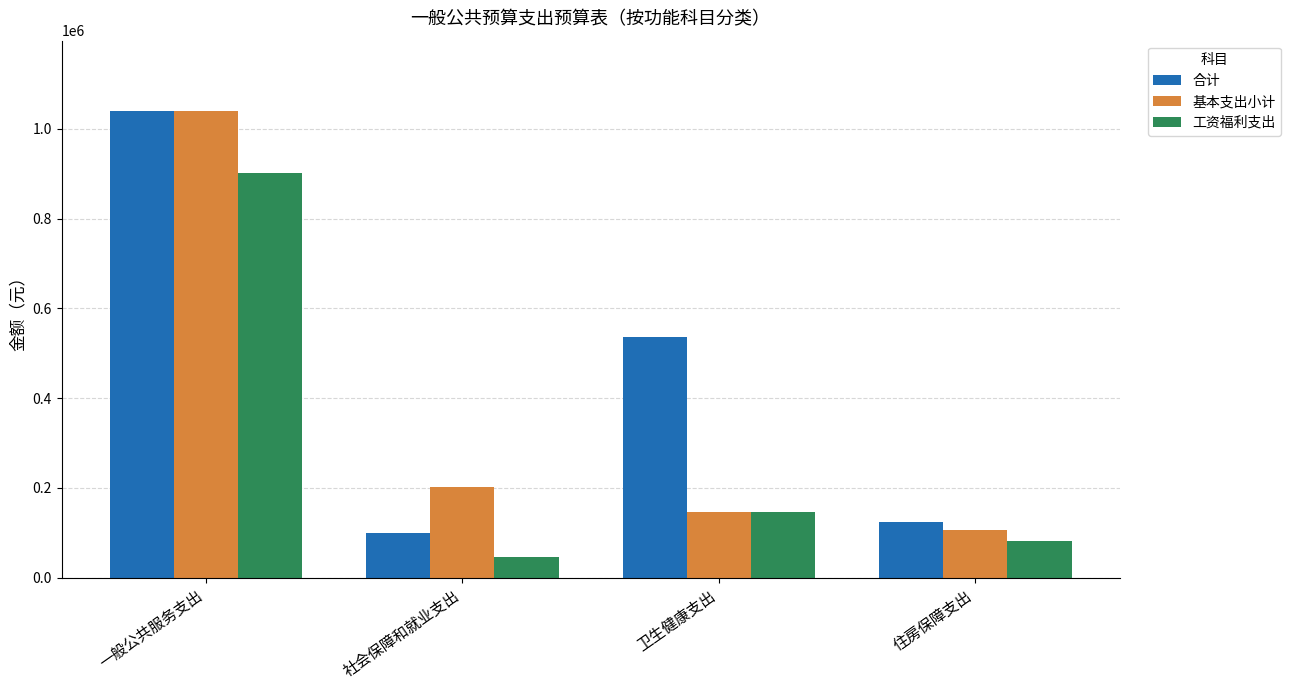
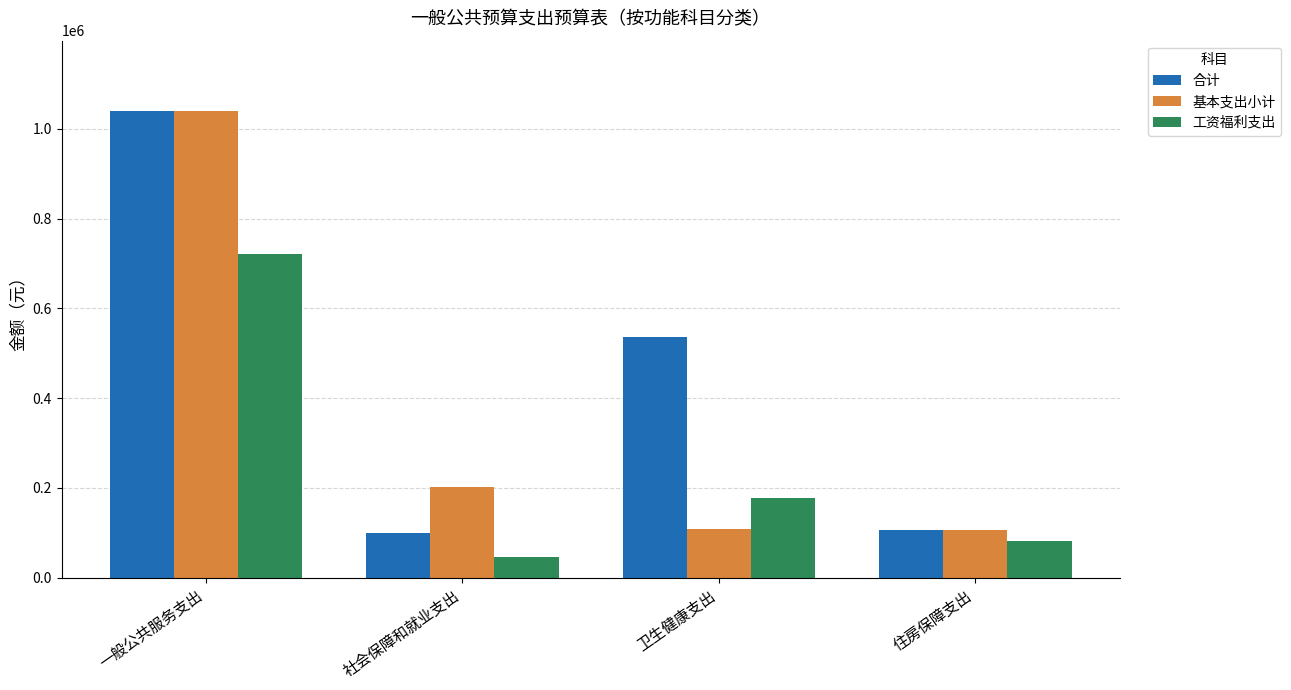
工资福利支出, 一般公共服务支出: 900000 -> 720000
基本支出小计, 卫生健康支出: 150000 -> 110000
工资福利支出, 卫生健康支出: 150000 -> 180000
合计, 住房保障支出: 120000 -> 110000
